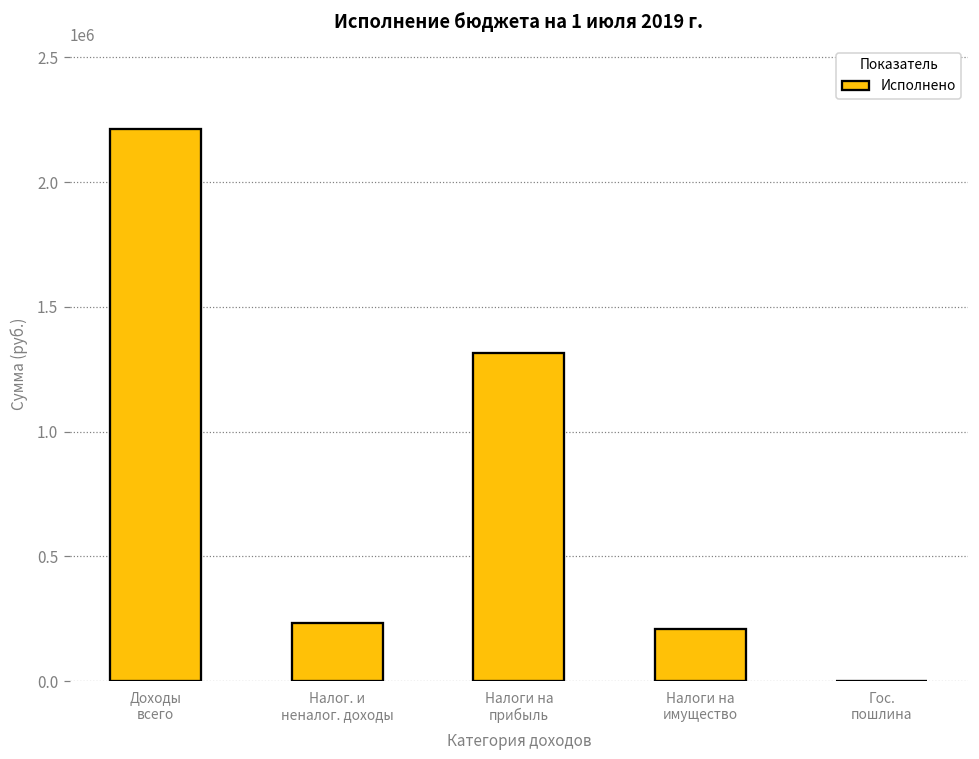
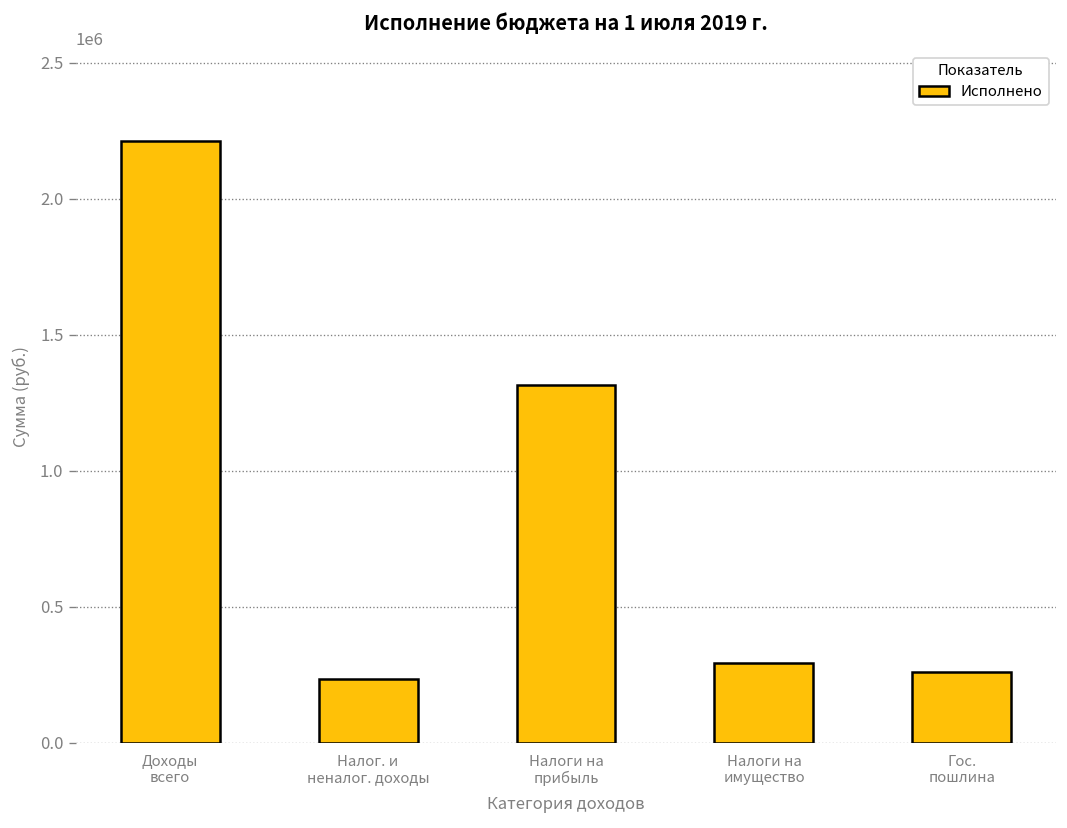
Налоги на имущество: 210000 -> 290000
Гос. пошлина: 0 -> 260000
